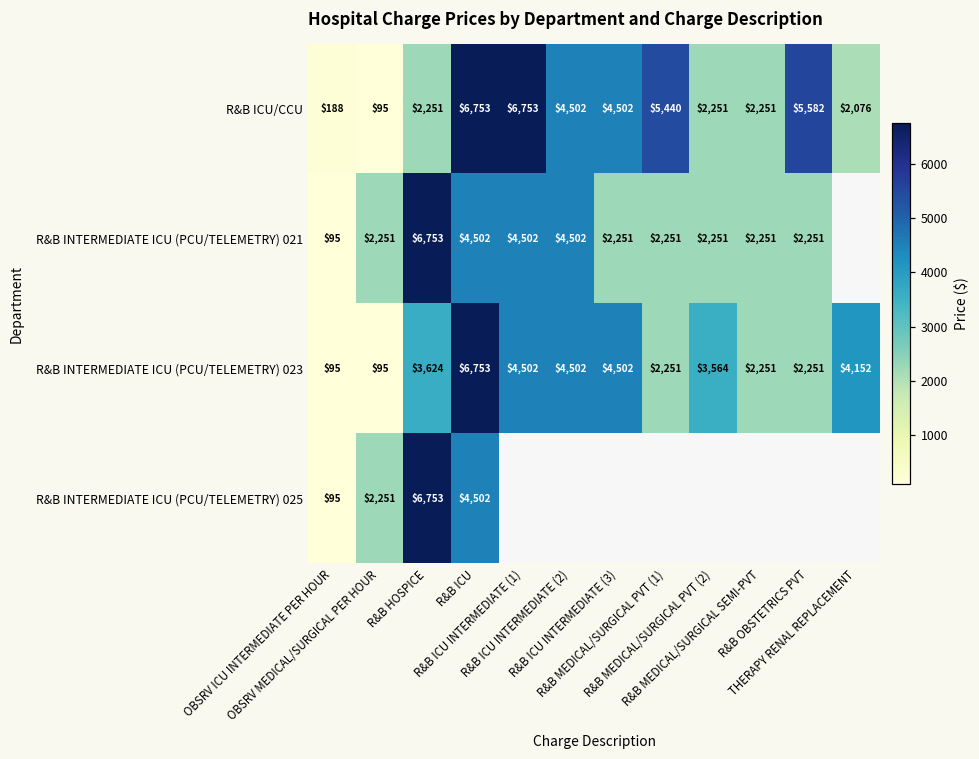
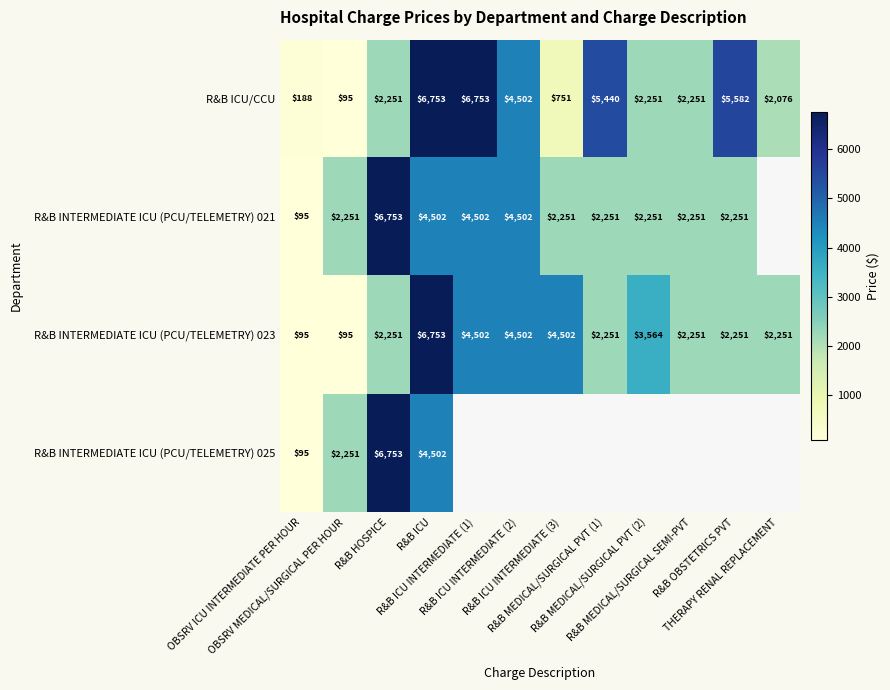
R&B ICU/CCU, R&B ICU INTERMEDIATE (3): $4,502 -> $751
R&B INTERMEDIATE ICU (PCU/TELEMETRY) 023, R&B HOSPICE: $3,624 -> $2,251
R&B INTERMEDIATE ICU (PCU/TELEMETRY) 023, THERAPY RENAL REPLACEMENT: $4,152 -> $2,251
